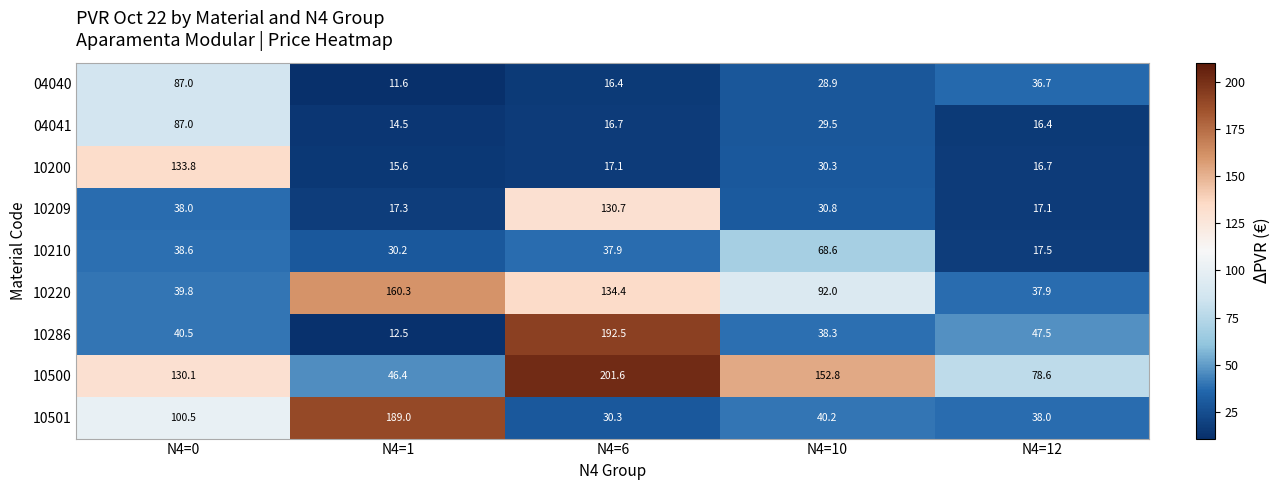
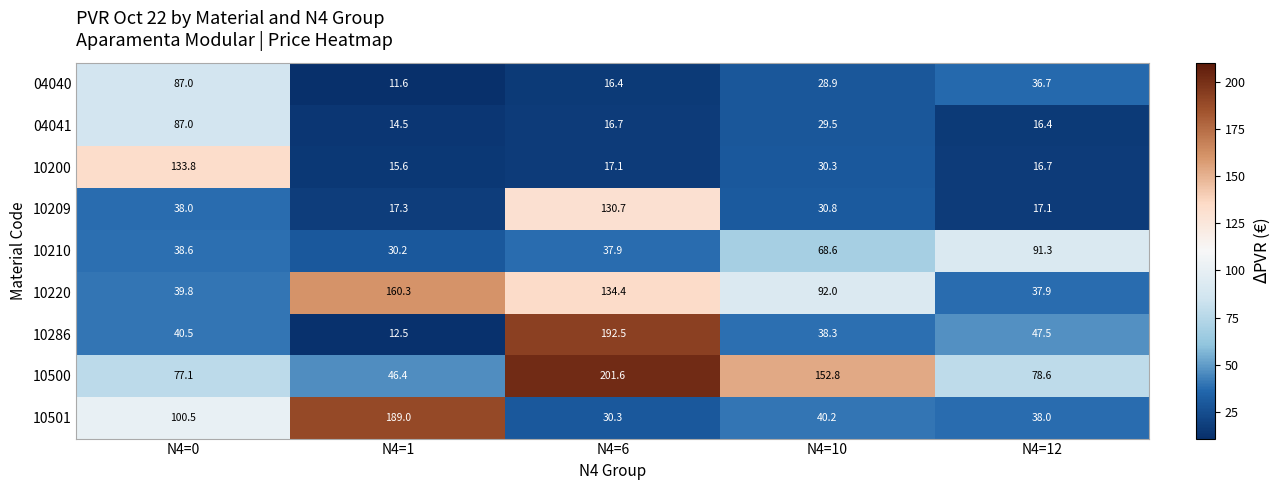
10210, N4=12: 17.5 -> 91.3
10500, N4=0: 130.1 -> 77.1
